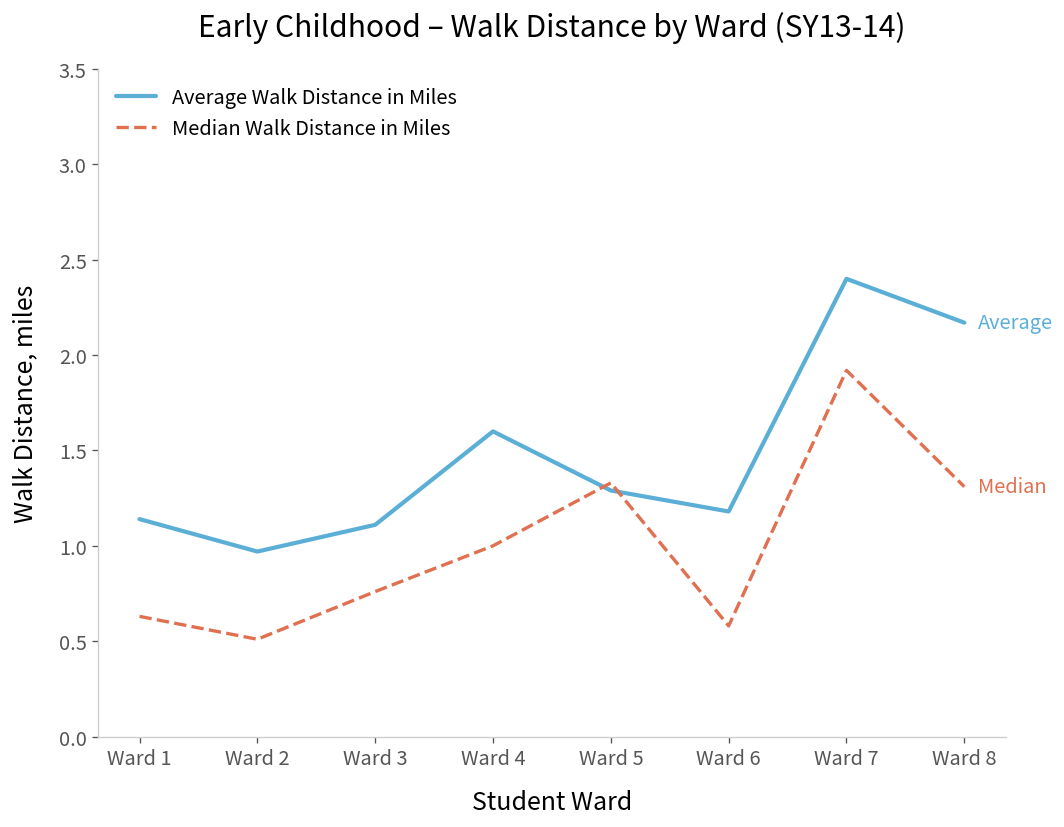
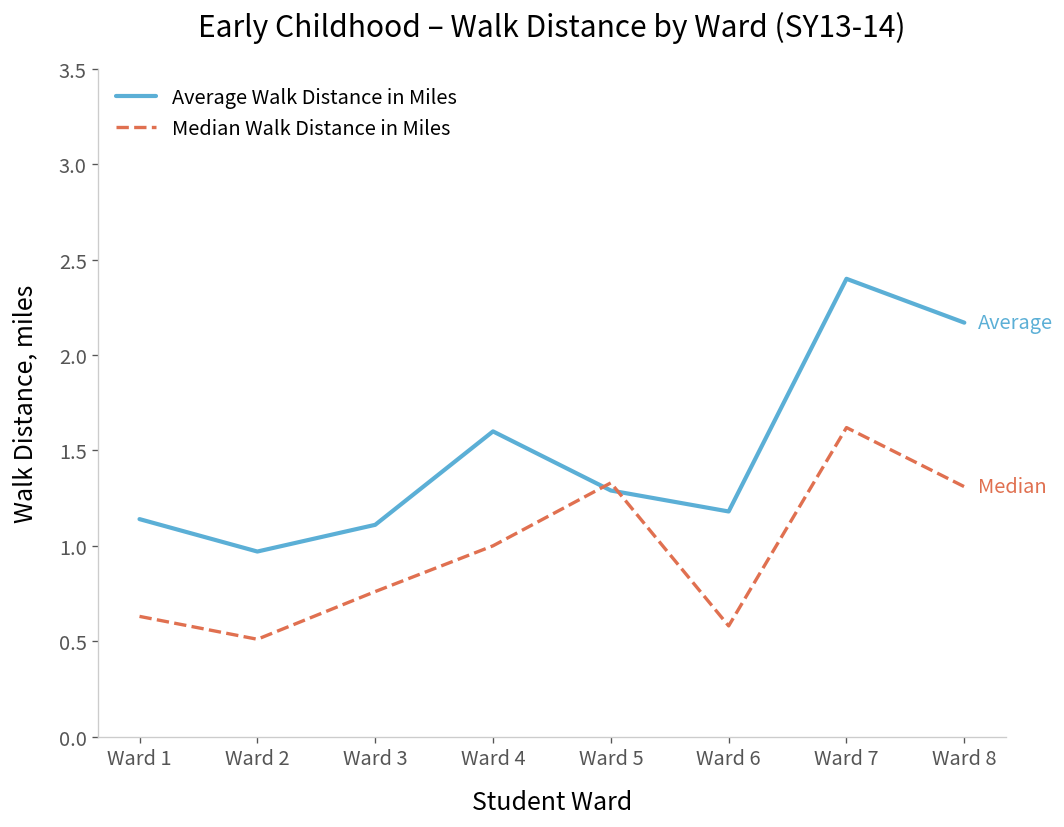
Median Walk Distance in Miles, Ward 7: 1.92 -> 1.62
